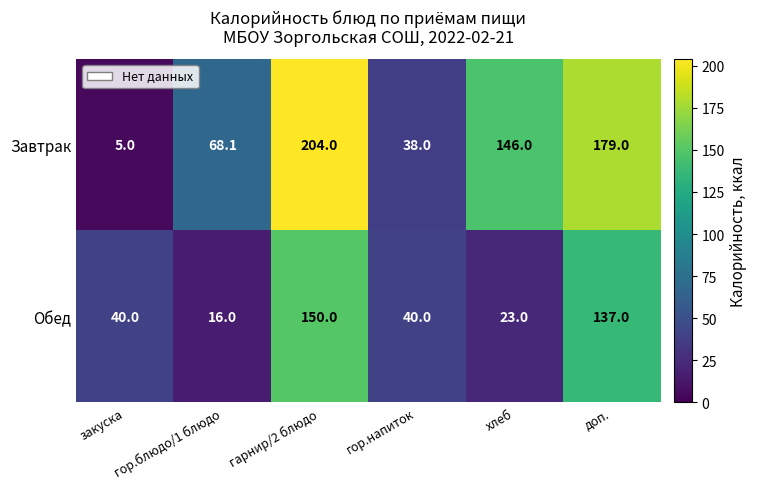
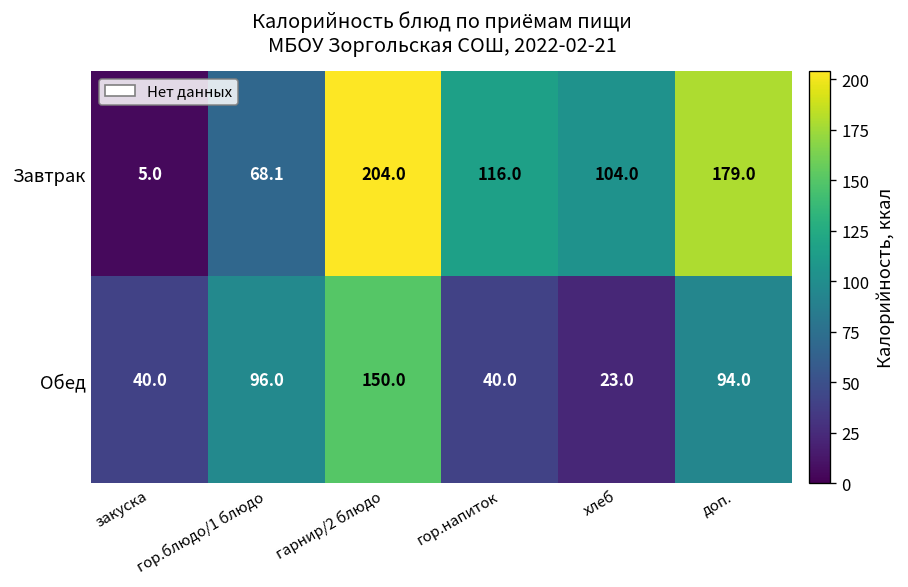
Завтрак, гор.напиток: 38.0 -> 116.0
Завтрак, хлеб: 146.0 -> 104.0
Обед, гор.блюдо/1 блюдо: 16.0 -> 96.0
Обед, доп.: 137.0 -> 94.0
